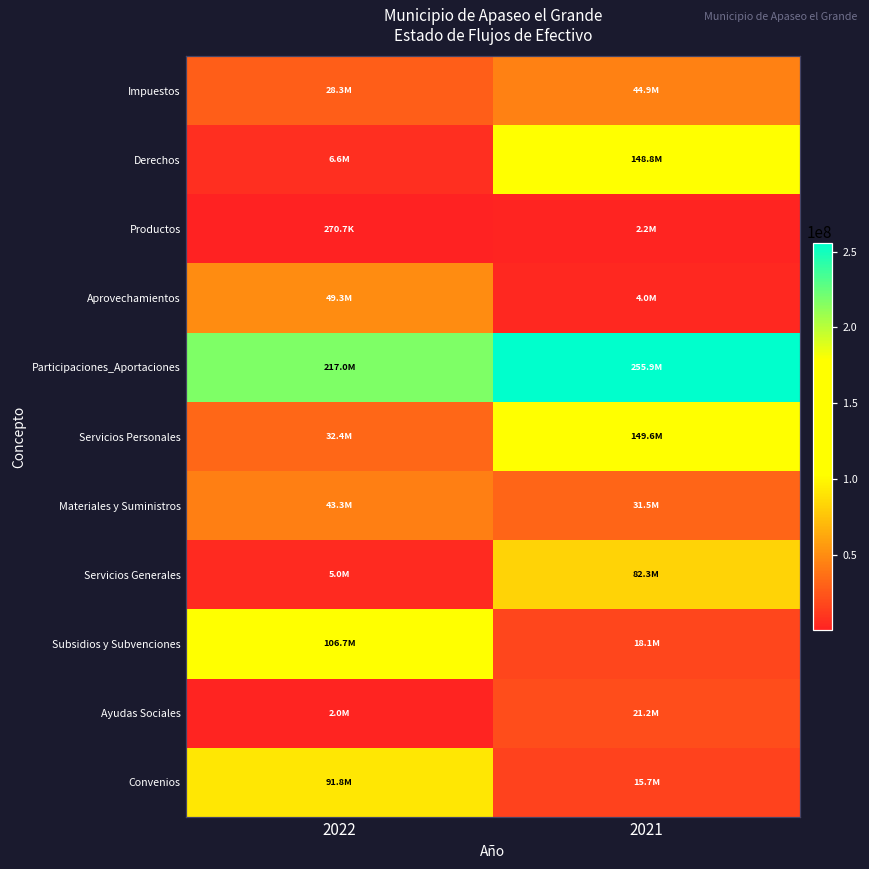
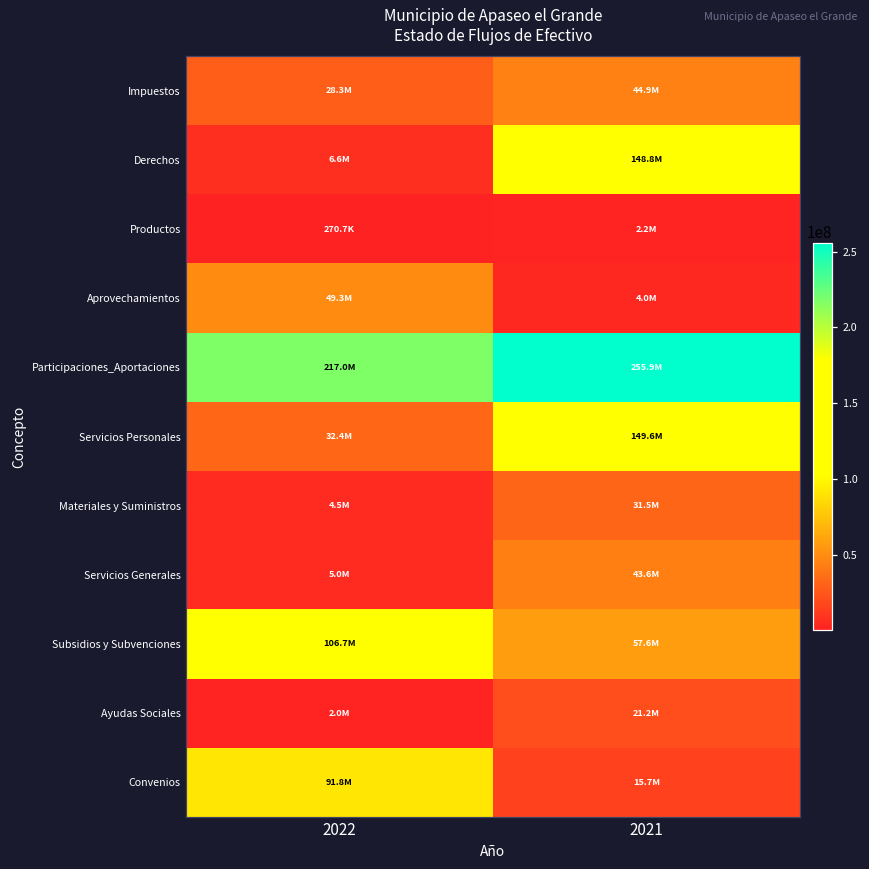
Materiales y Suministros, 2022: 43.3M -> 4.5M
Servicios Generales, 2021: 82.3M -> 43.6M
Subsidios y Subvenciones, 2021: 18.1M -> 57.6M
